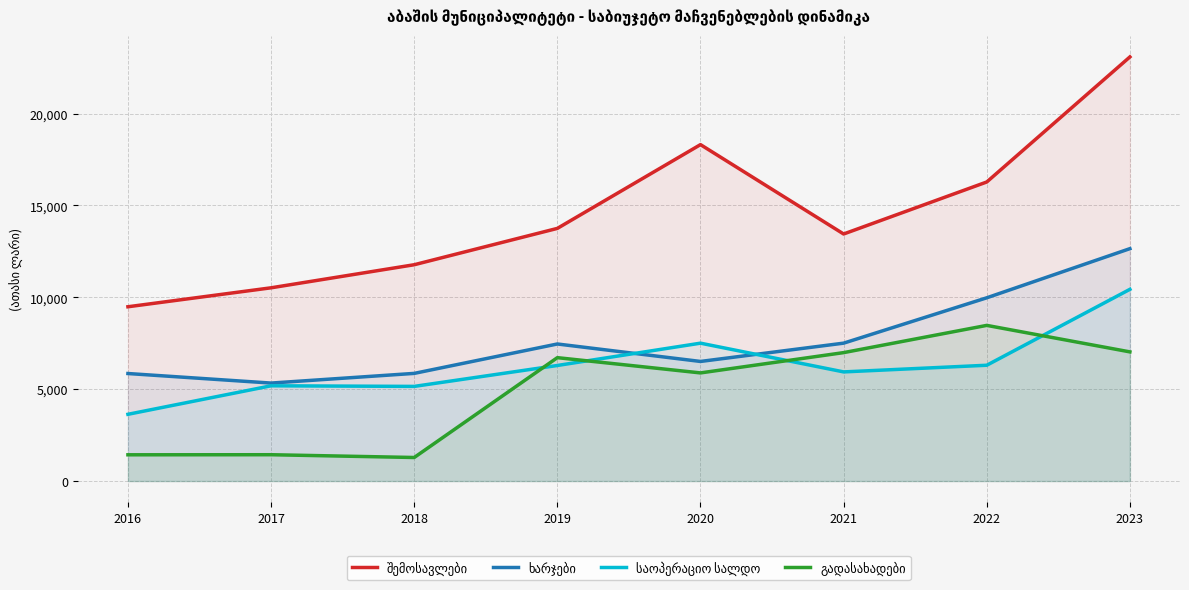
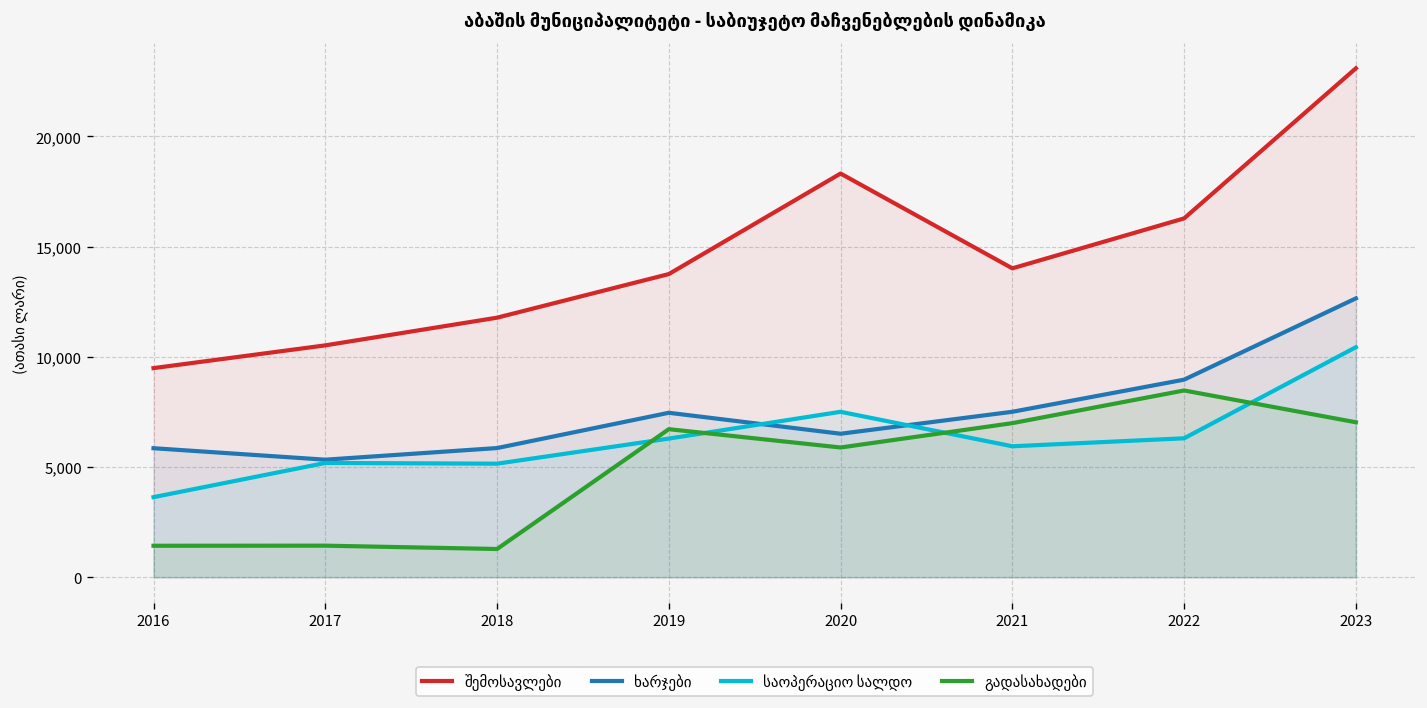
შემოსავლები, 2021: 13,400 -> 14,000
ხარჯები, 2022: 10,000 -> 9,000
